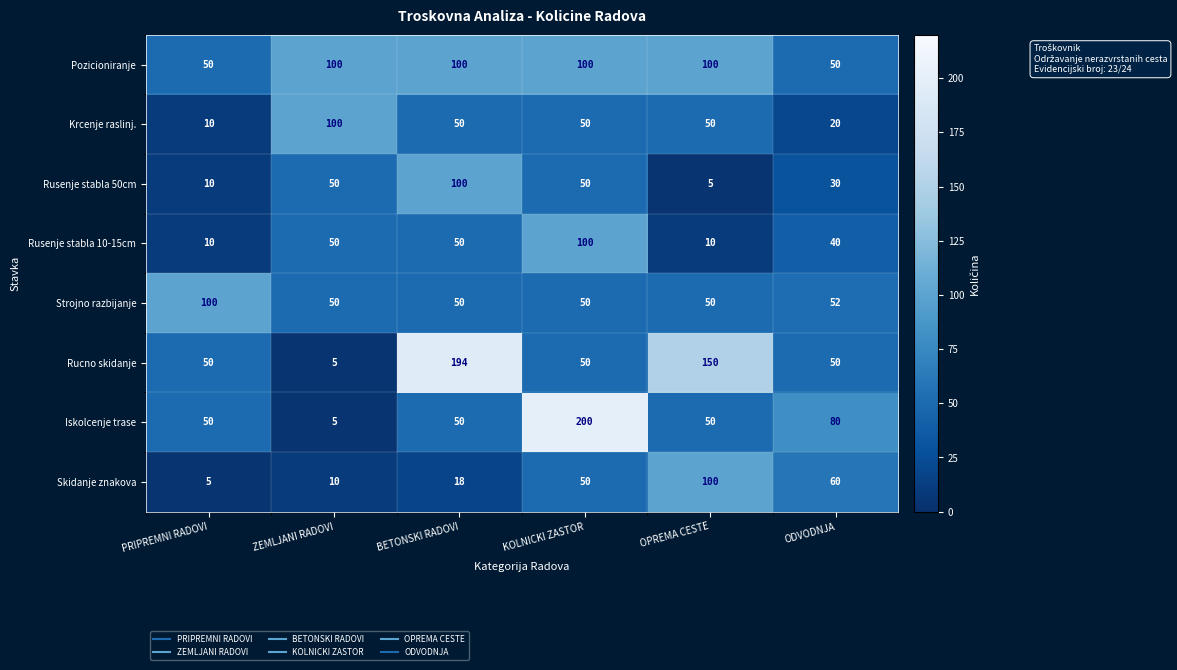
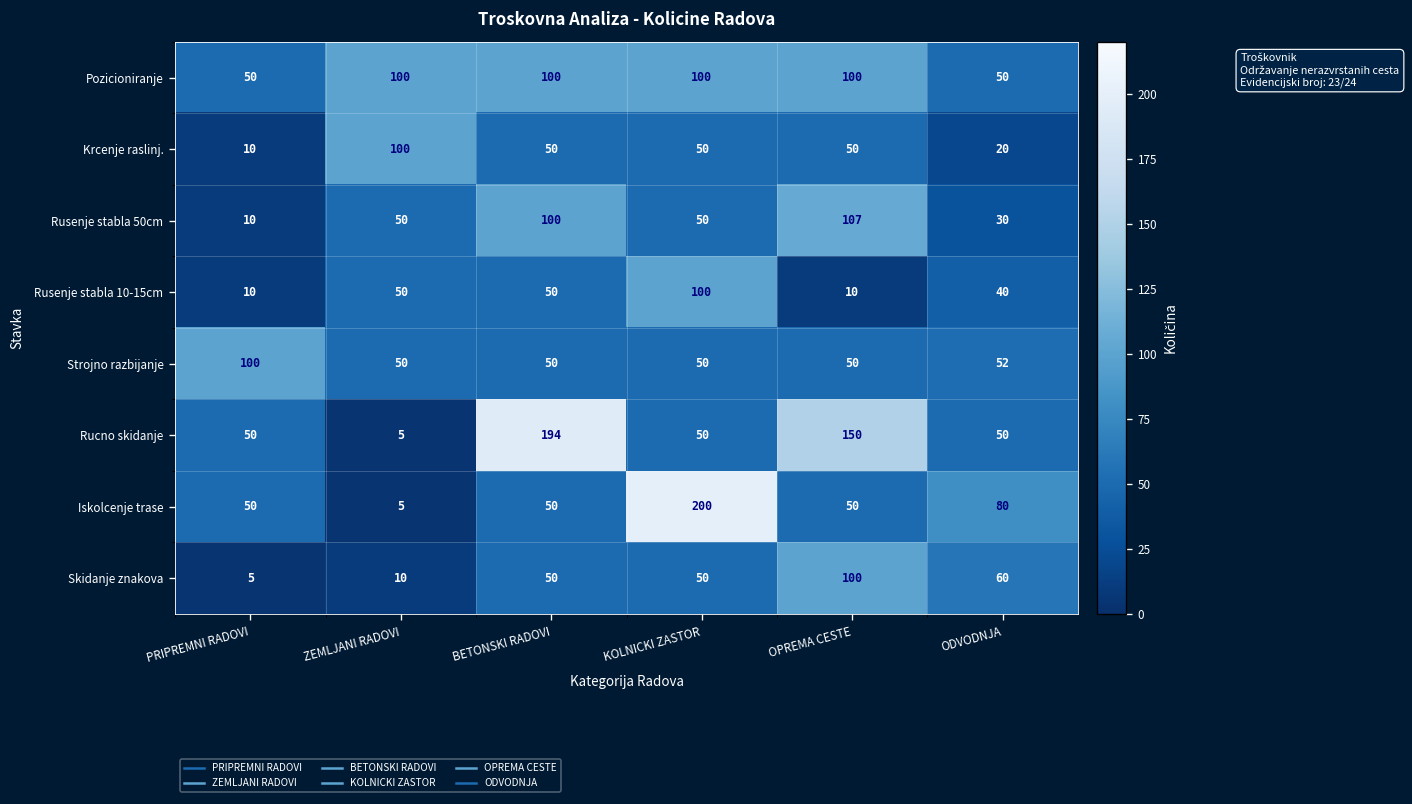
Rusenje stabla 50cm, OPREMA CESTE: 5 -> 107
Skidanje znakova, BETONSKI RADOVI: 18 -> 50
